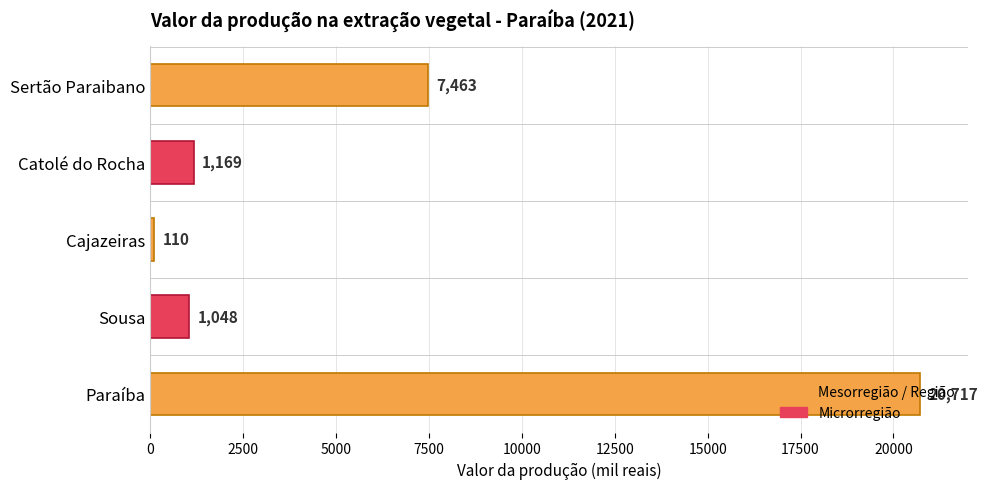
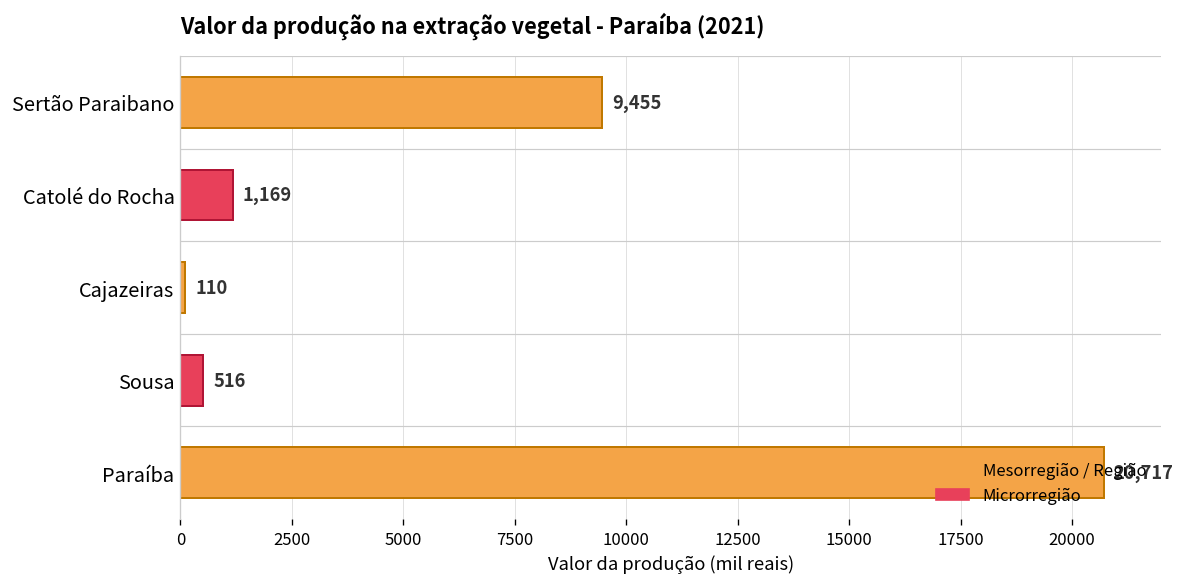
Sertão Paraibano: 7,463 -> 9,455
Sousa: 1,048 -> 516
